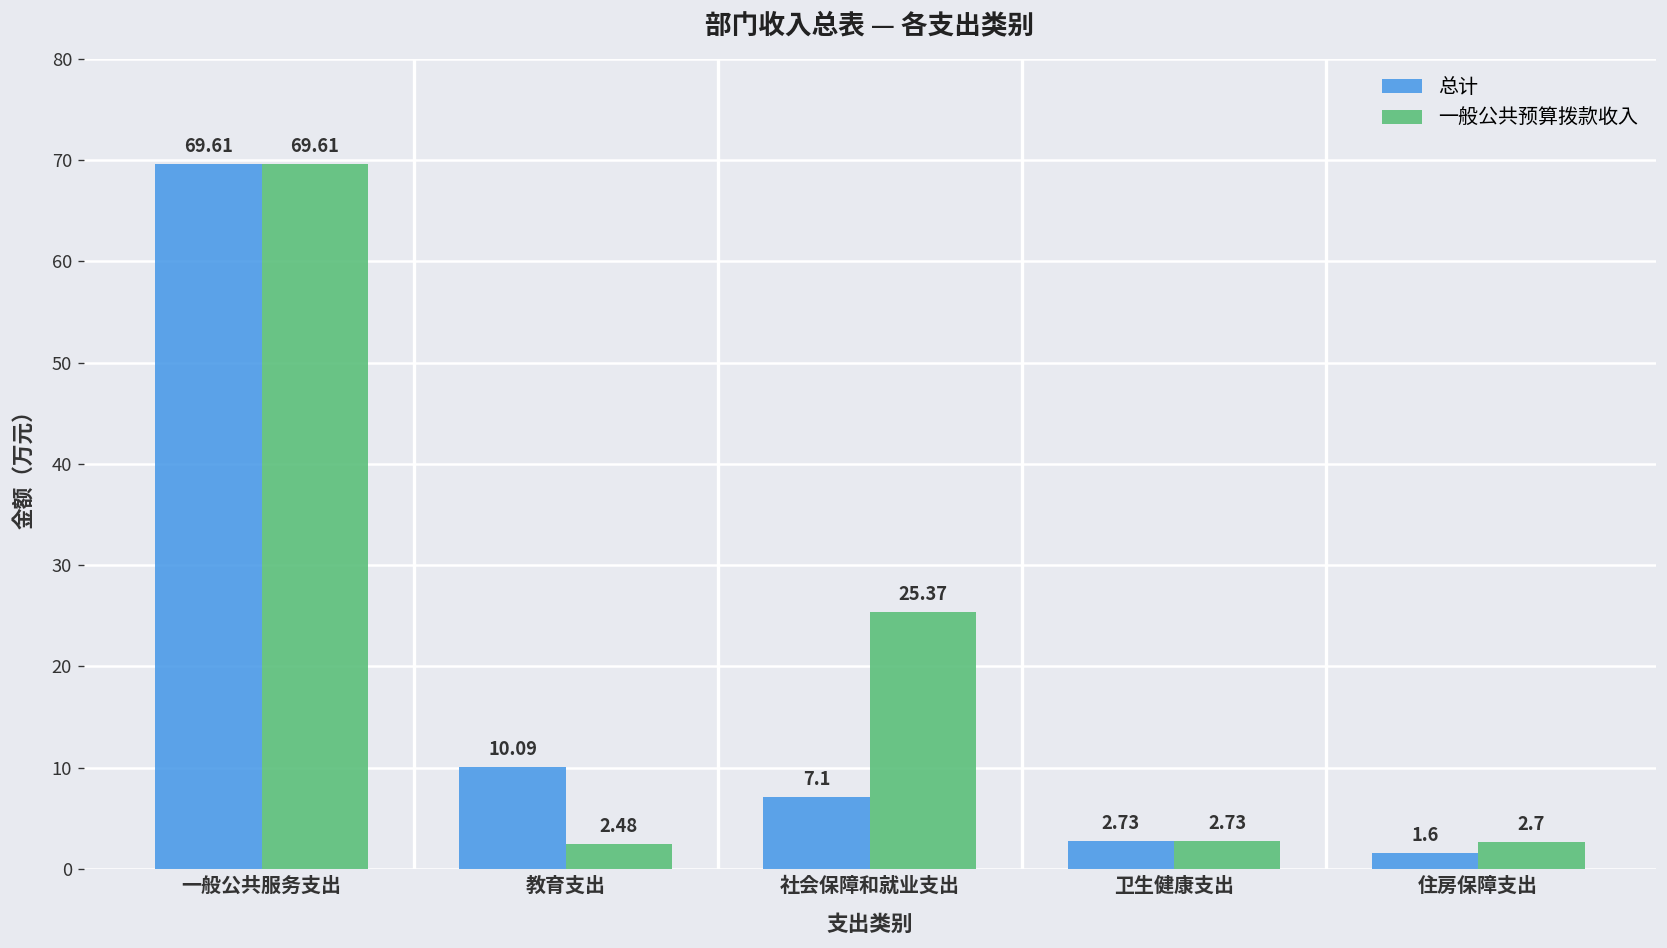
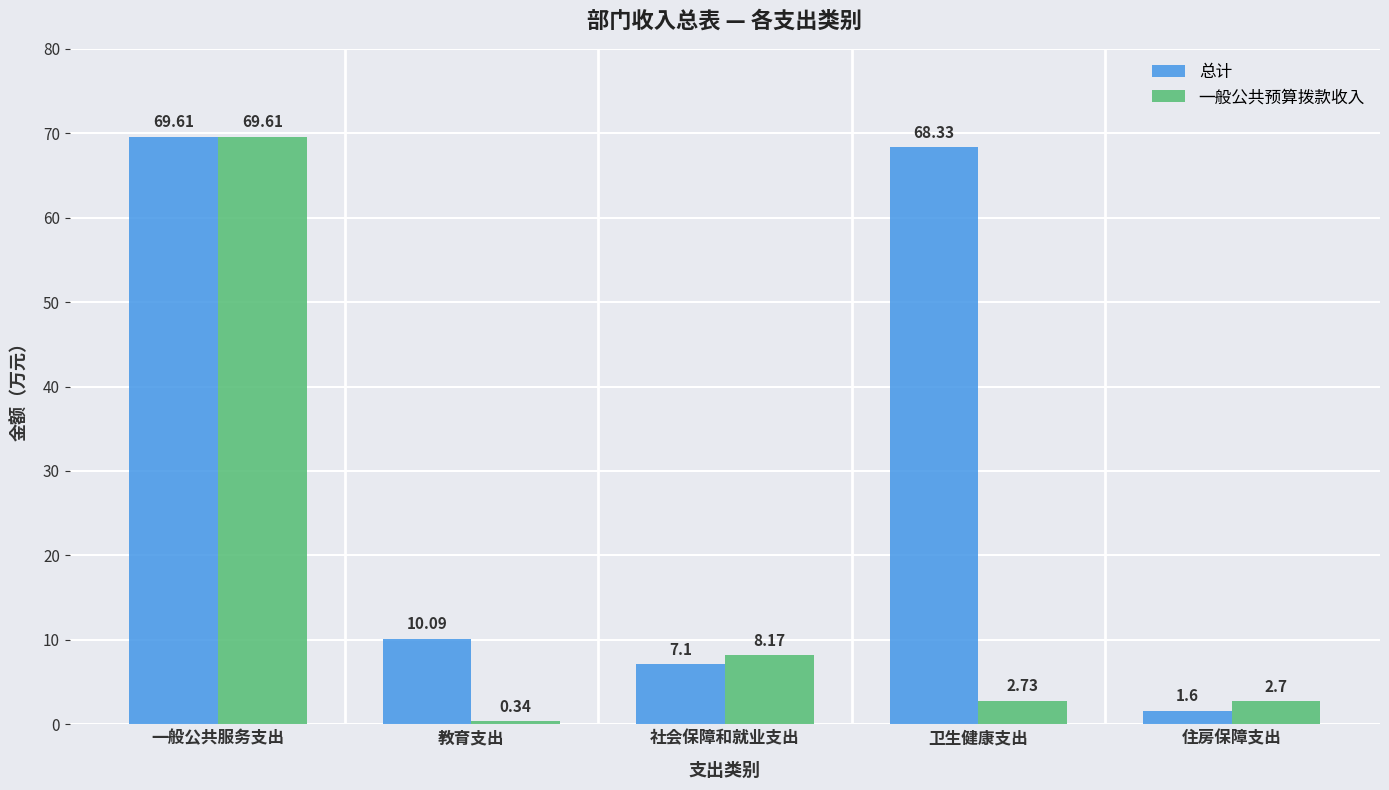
一般公共预算拨款收入, 教育支出: 2.48 -> 0.34
一般公共预算拨款收入, 社会保障和就业支出: 25.37 -> 8.17
总计, 卫生健康支出: 2.73 -> 68.33
